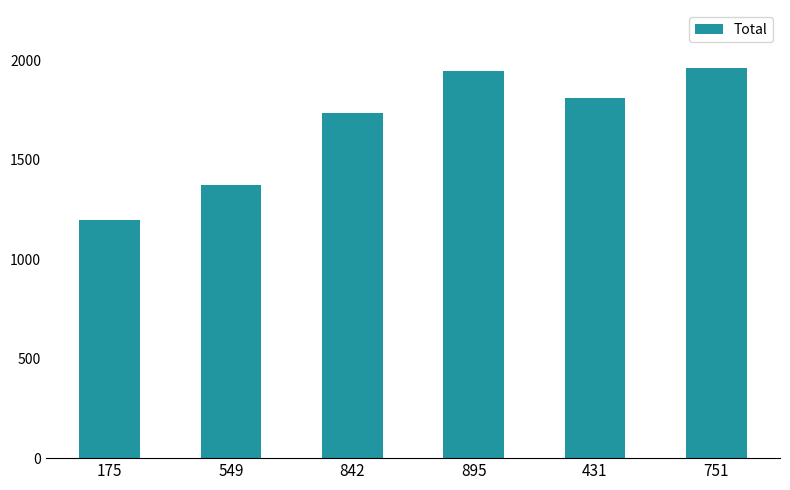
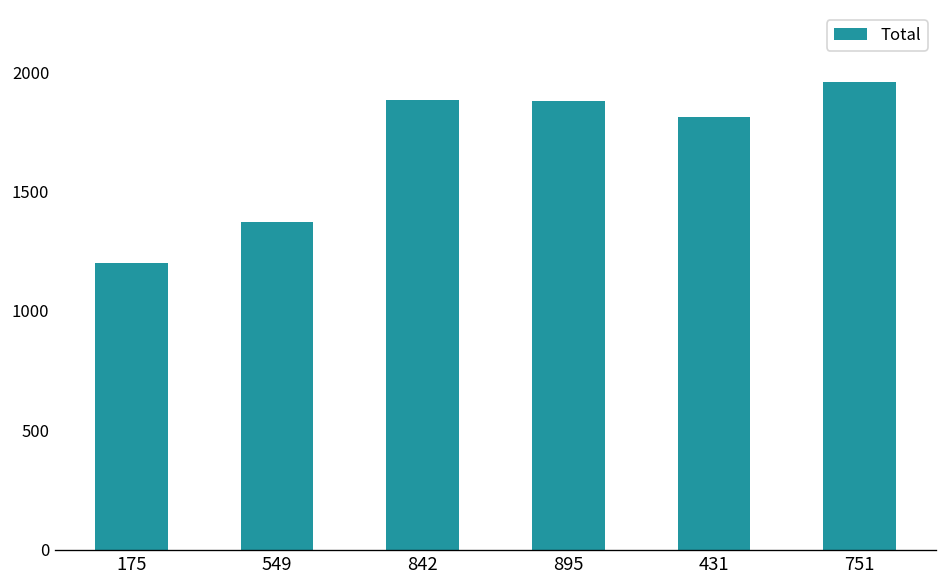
842: 1740 -> 1880
895: 1940 -> 1880
